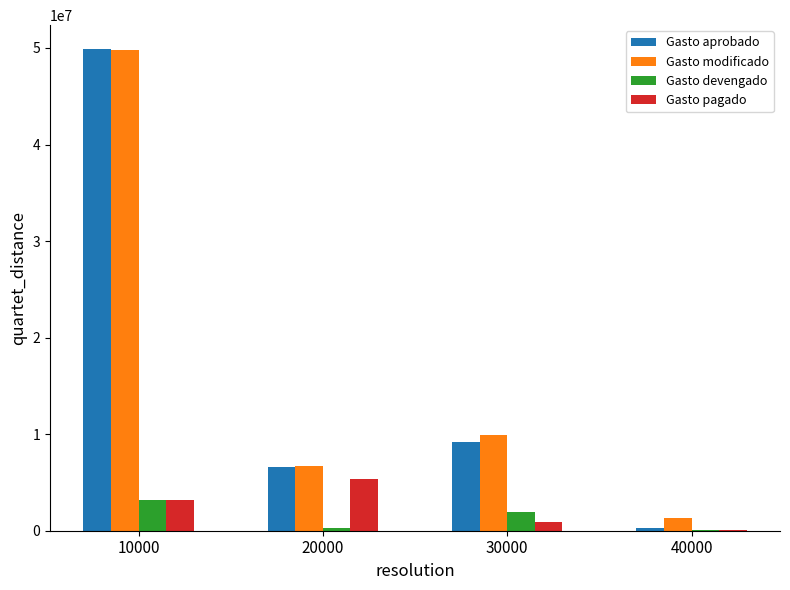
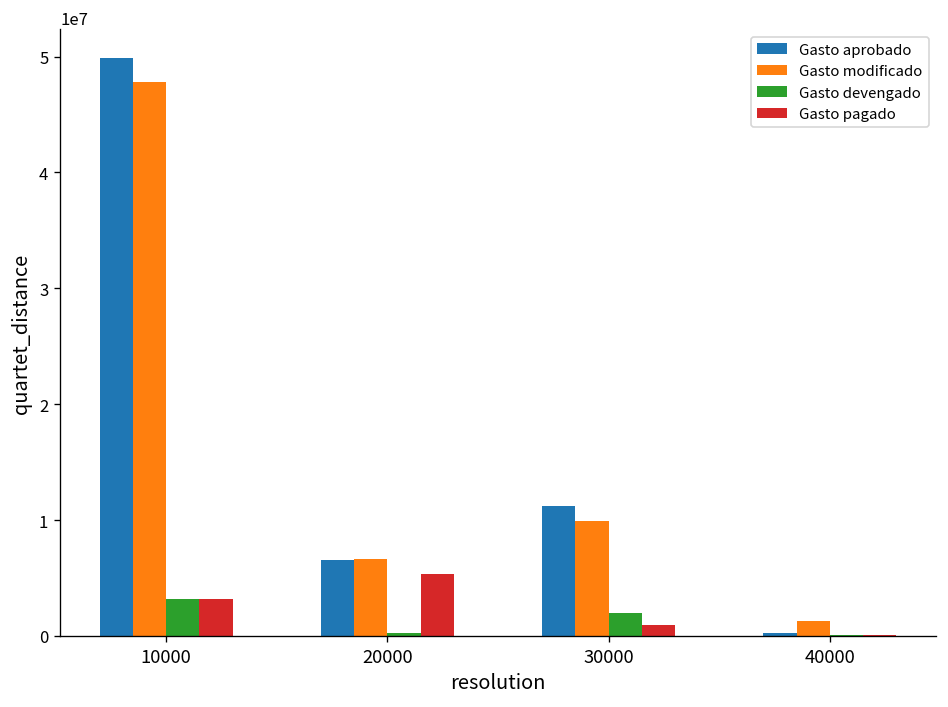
Gasto modificado, 10000: 50000000 -> 48000000
Gasto aprobado, 30000: 9000000 -> 11000000
